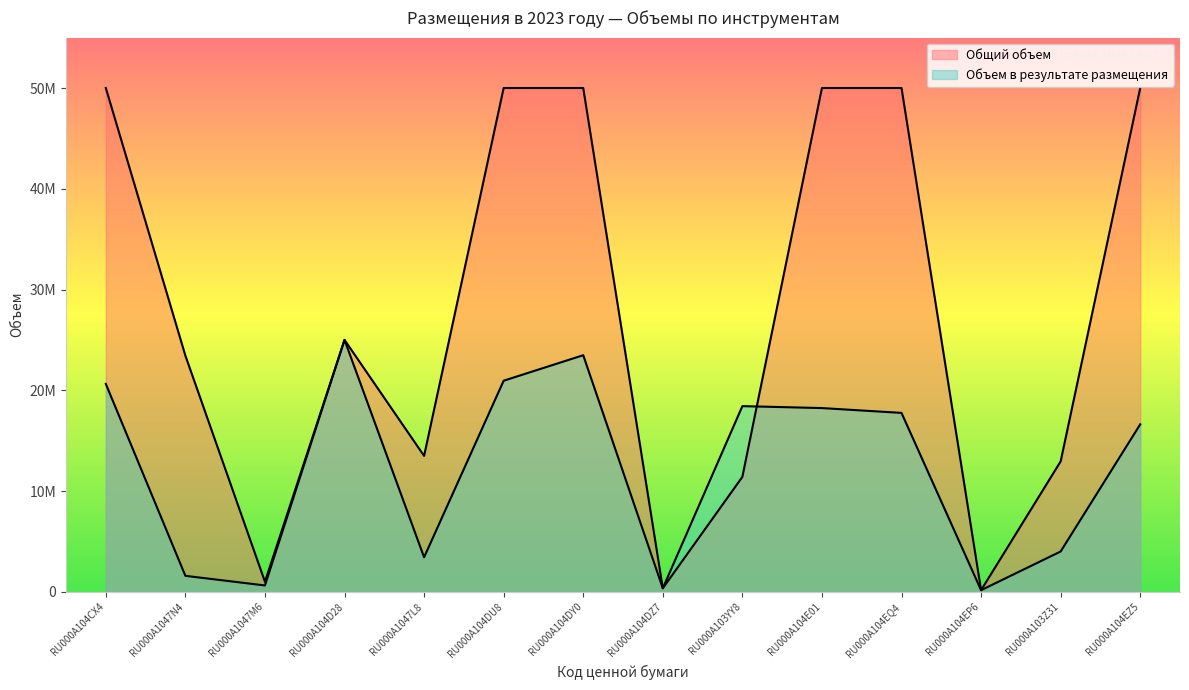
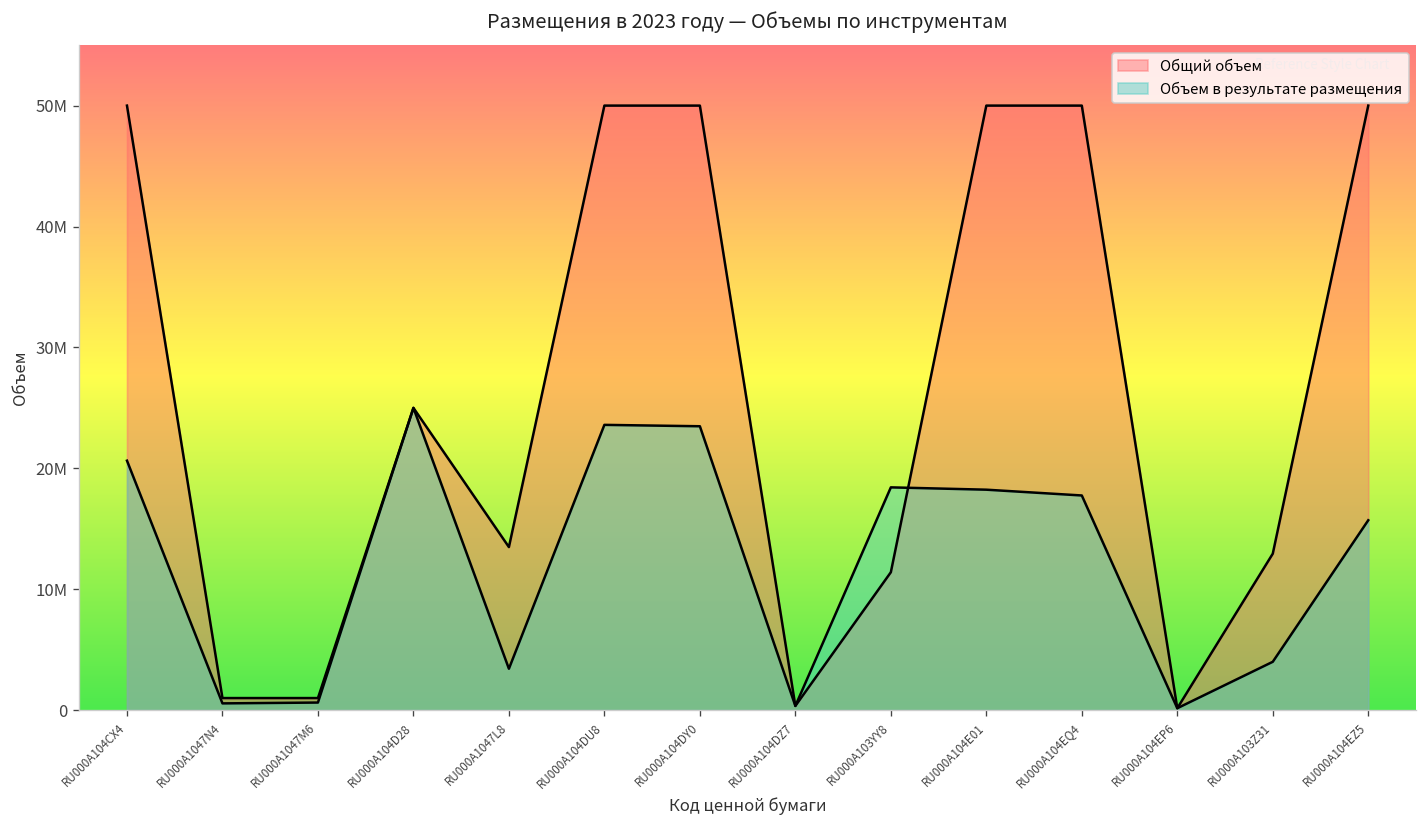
Общий объем, RU000A1047N4: 23400000 -> 1000000
Объем в результате размещения, RU000A1047N4: 1600000 -> 600000
Объем в результате размещения, RU000A104DU8: 20900000 -> 23600000
Объем в результате размещения, RU000A104EZ5: 16600000 -> 15700000
